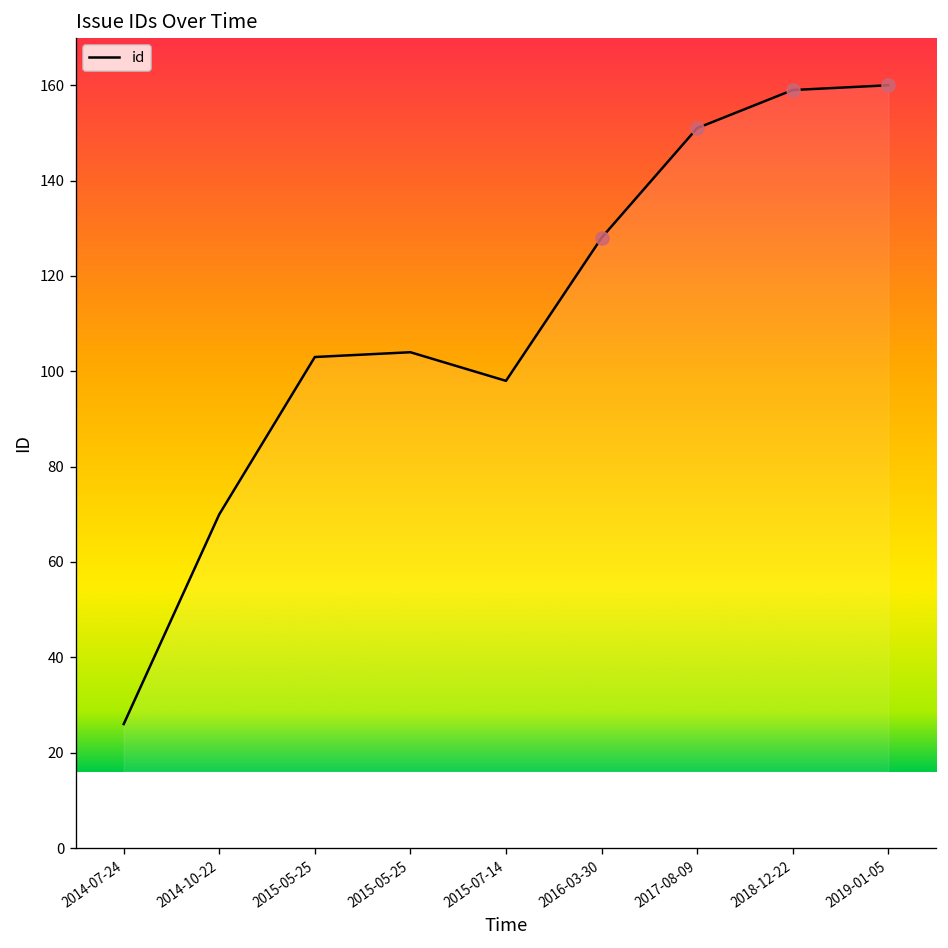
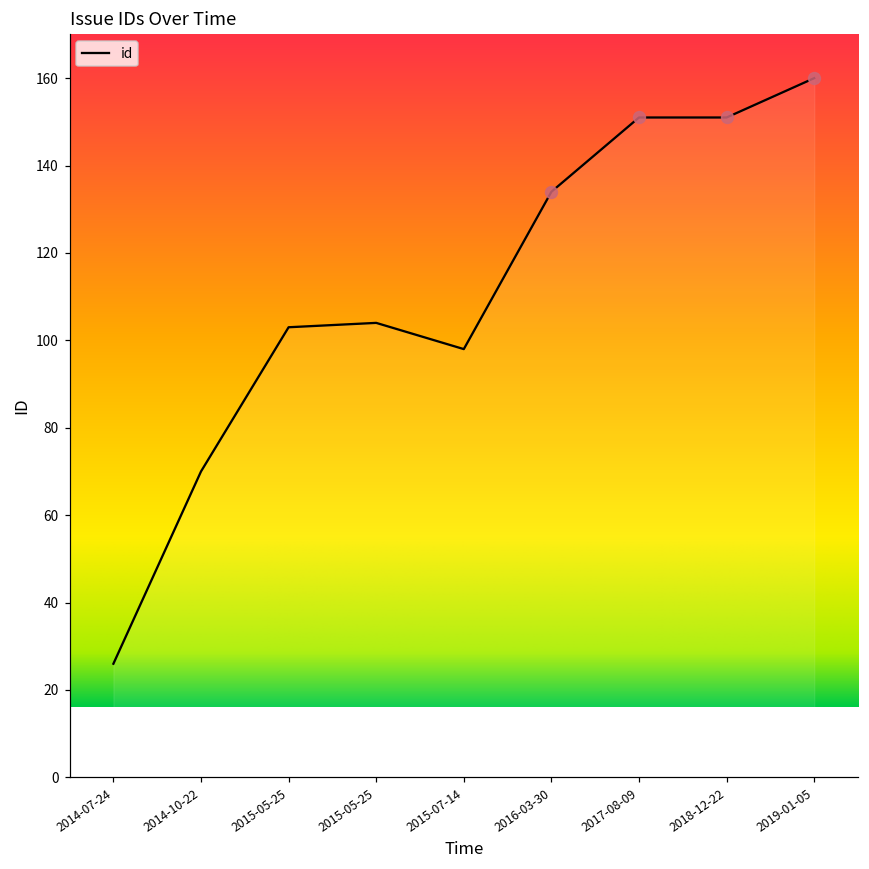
id, 2016-03-30: 128 -> 134
id, 2018-12-22: 159 -> 151
